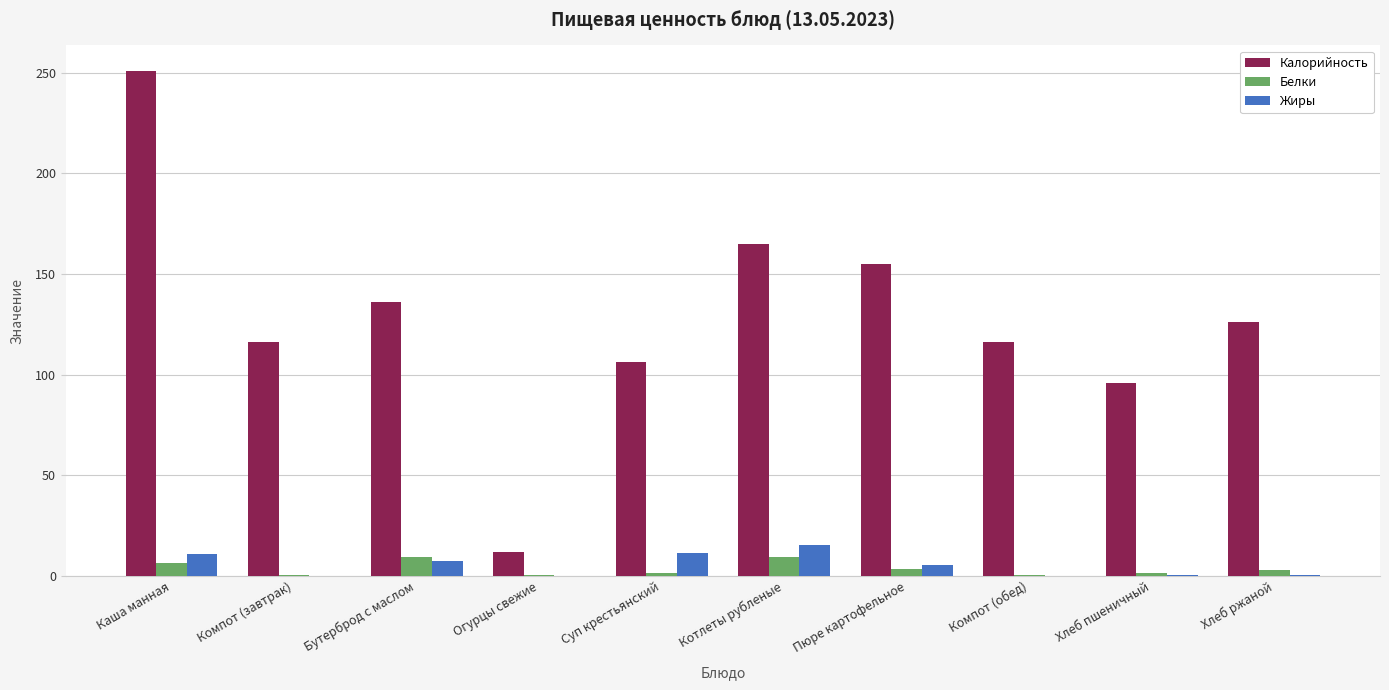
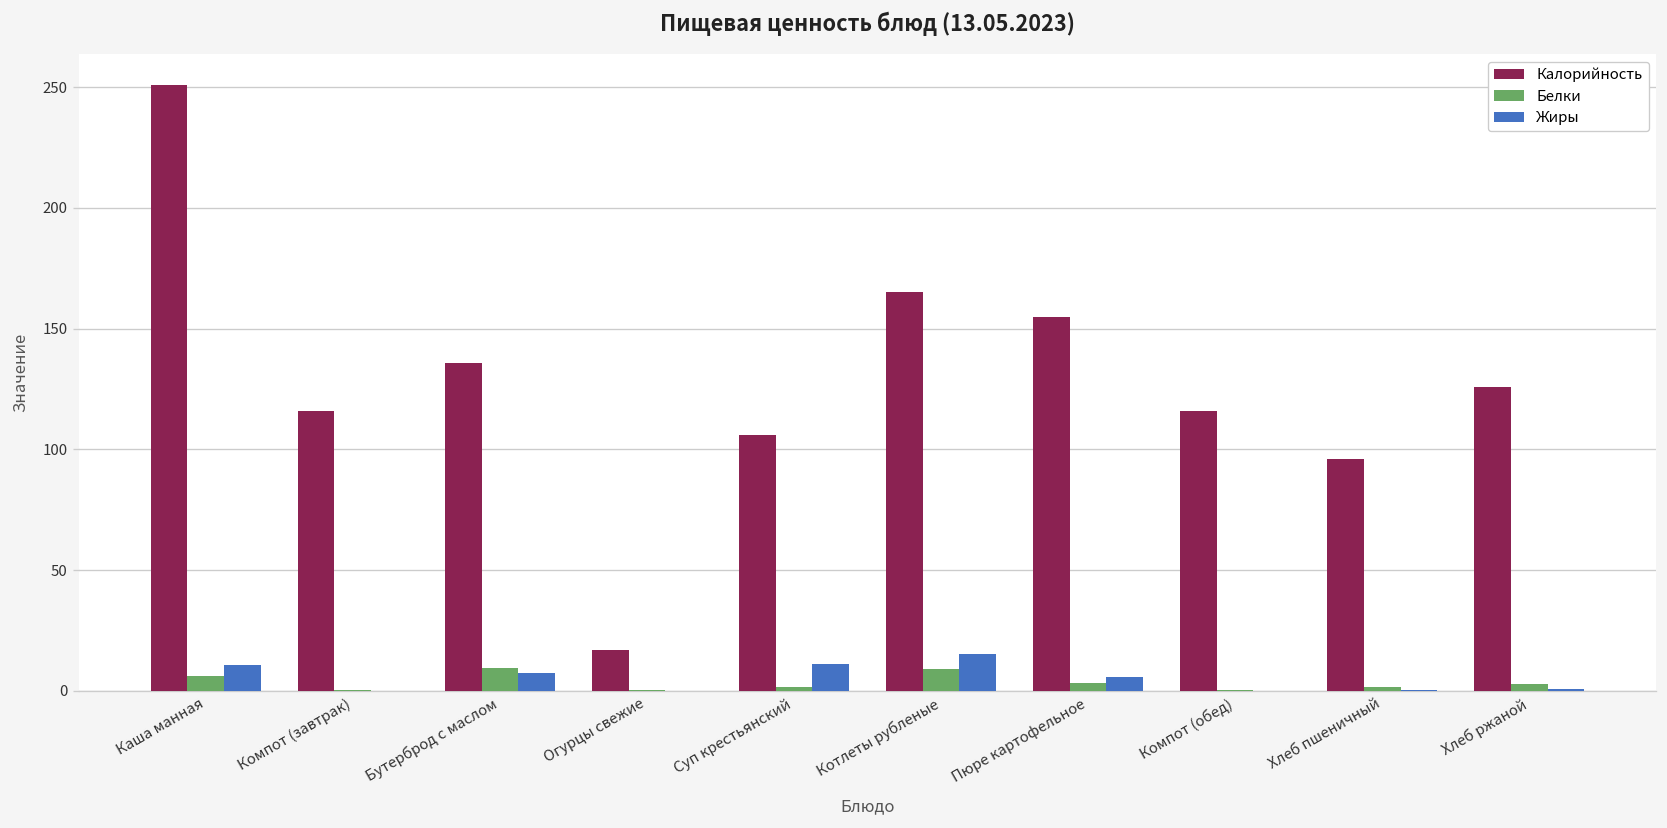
Калорийность, Огурцы свежие: 12 -> 17
